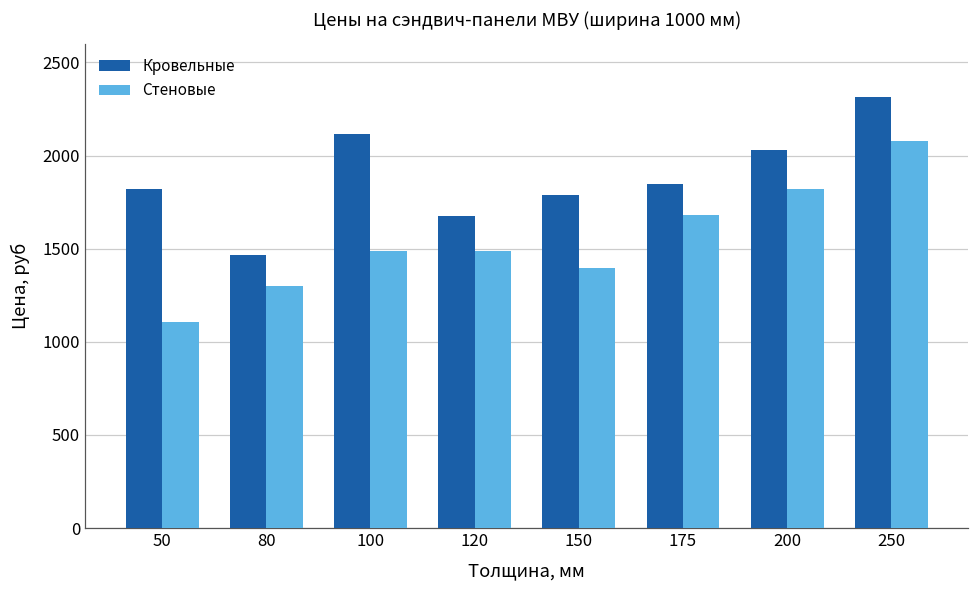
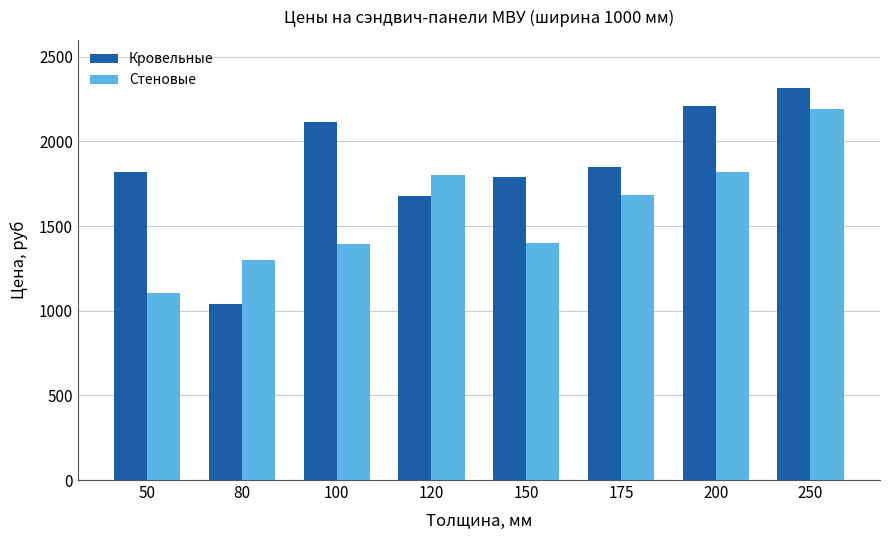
Кровельные, 80: 1470 -> 1040
Стеновые, 100: 1490 -> 1390
Стеновые, 120: 1490 -> 1800
Кровельные, 200: 2030 -> 2210
Стеновые, 250: 2080 -> 2190
